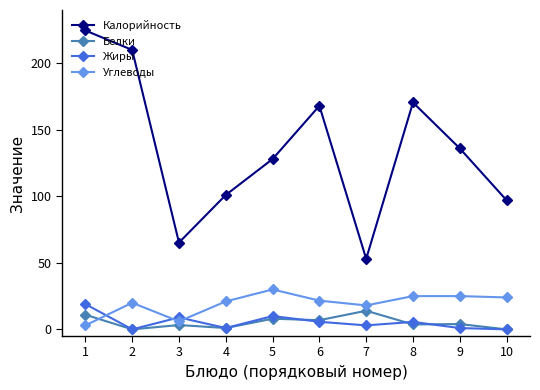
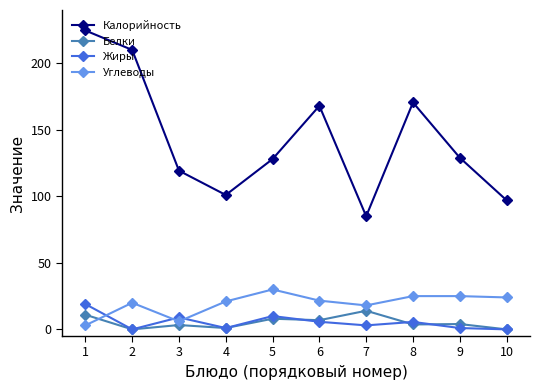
Калорийность, 3: 65 -> 119
Калорийность, 7: 53 -> 85
Калорийность, 9: 136 -> 129
